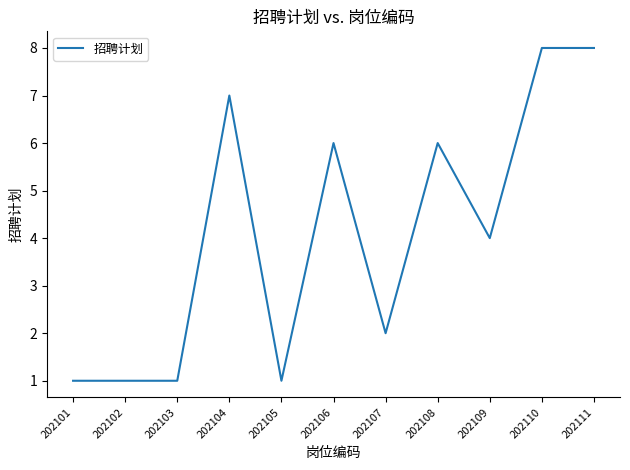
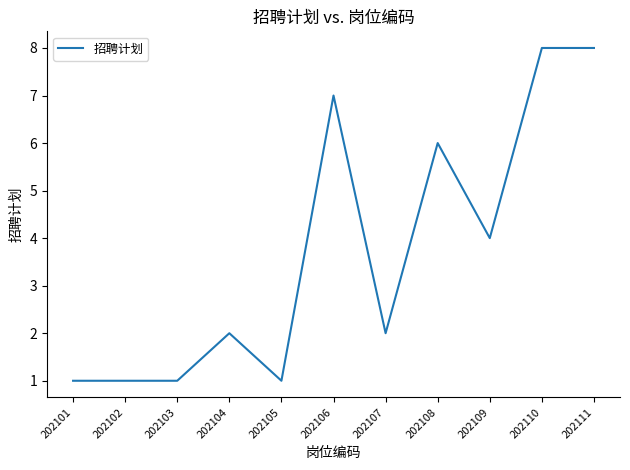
202104: 7 -> 2
202106: 6 -> 7
